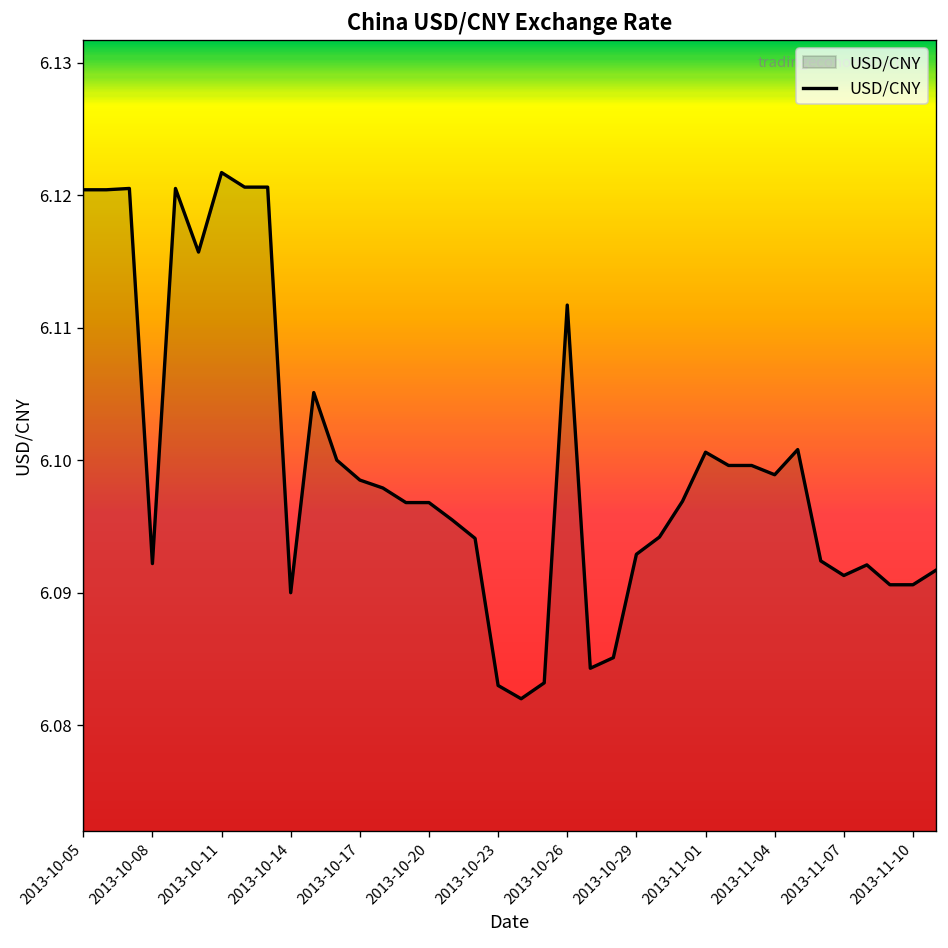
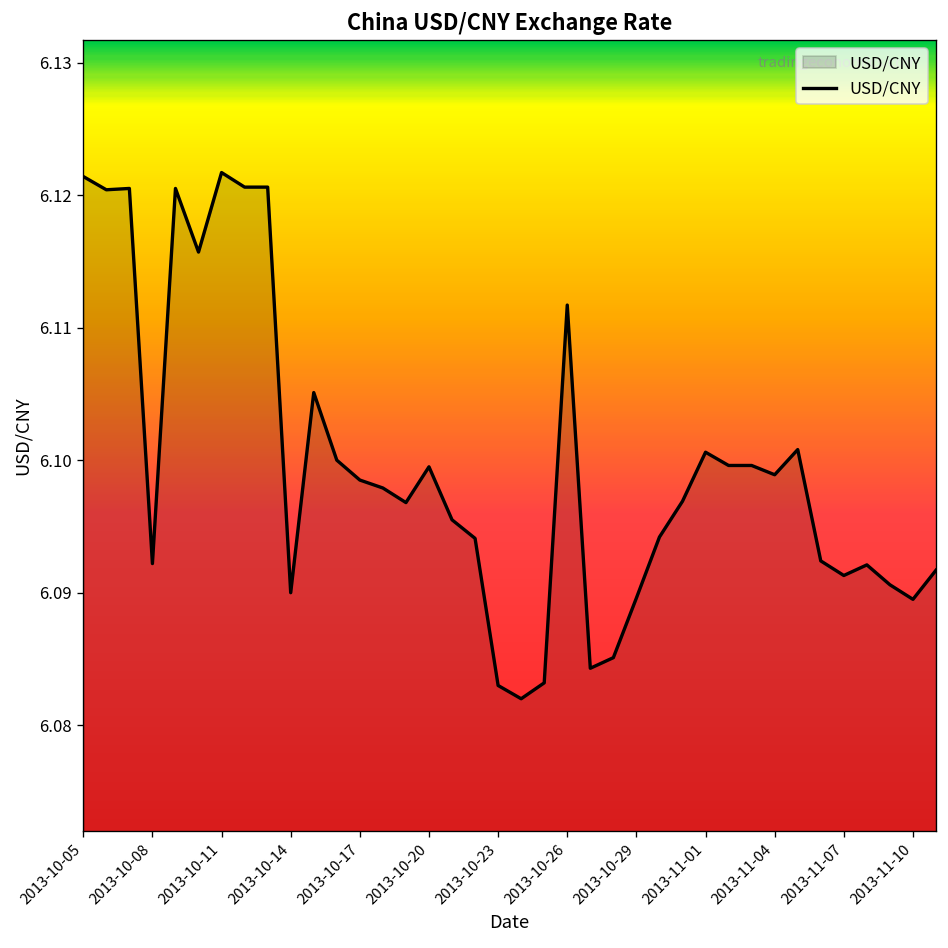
2013-10-05: 6.1204 -> 6.1214
2013-10-20: 6.0968 -> 6.0995
2013-10-29: 6.0929 -> 6.0896
2013-11-10: 6.0906 -> 6.0895
